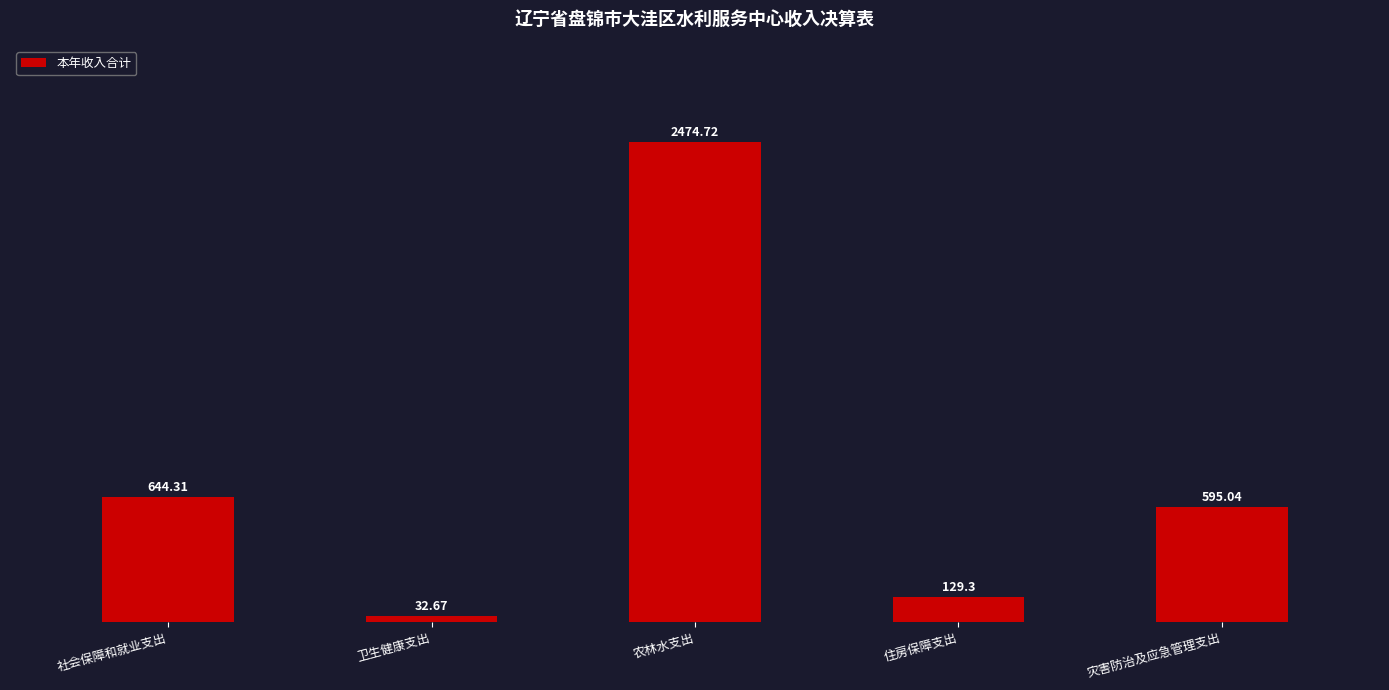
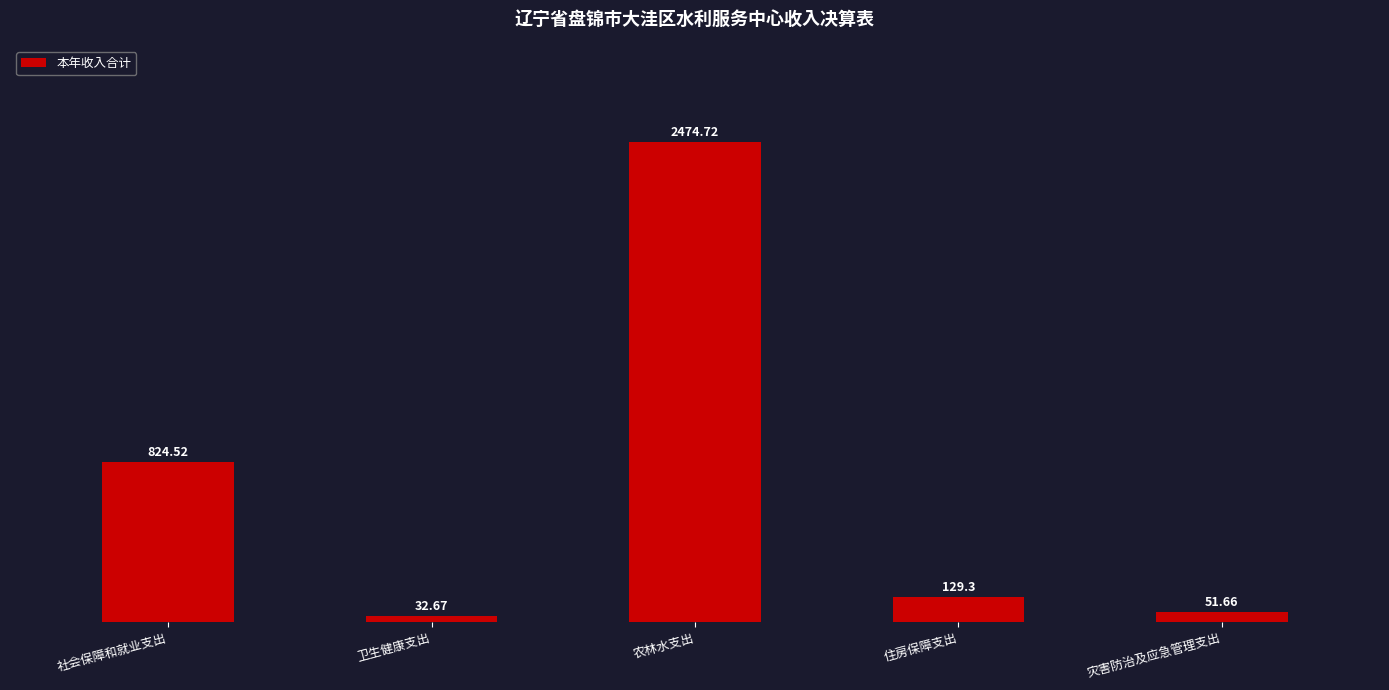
社会保障和就业支出: 644.31 -> 824.52
灾害防治及应急管理支出: 595.04 -> 51.66
